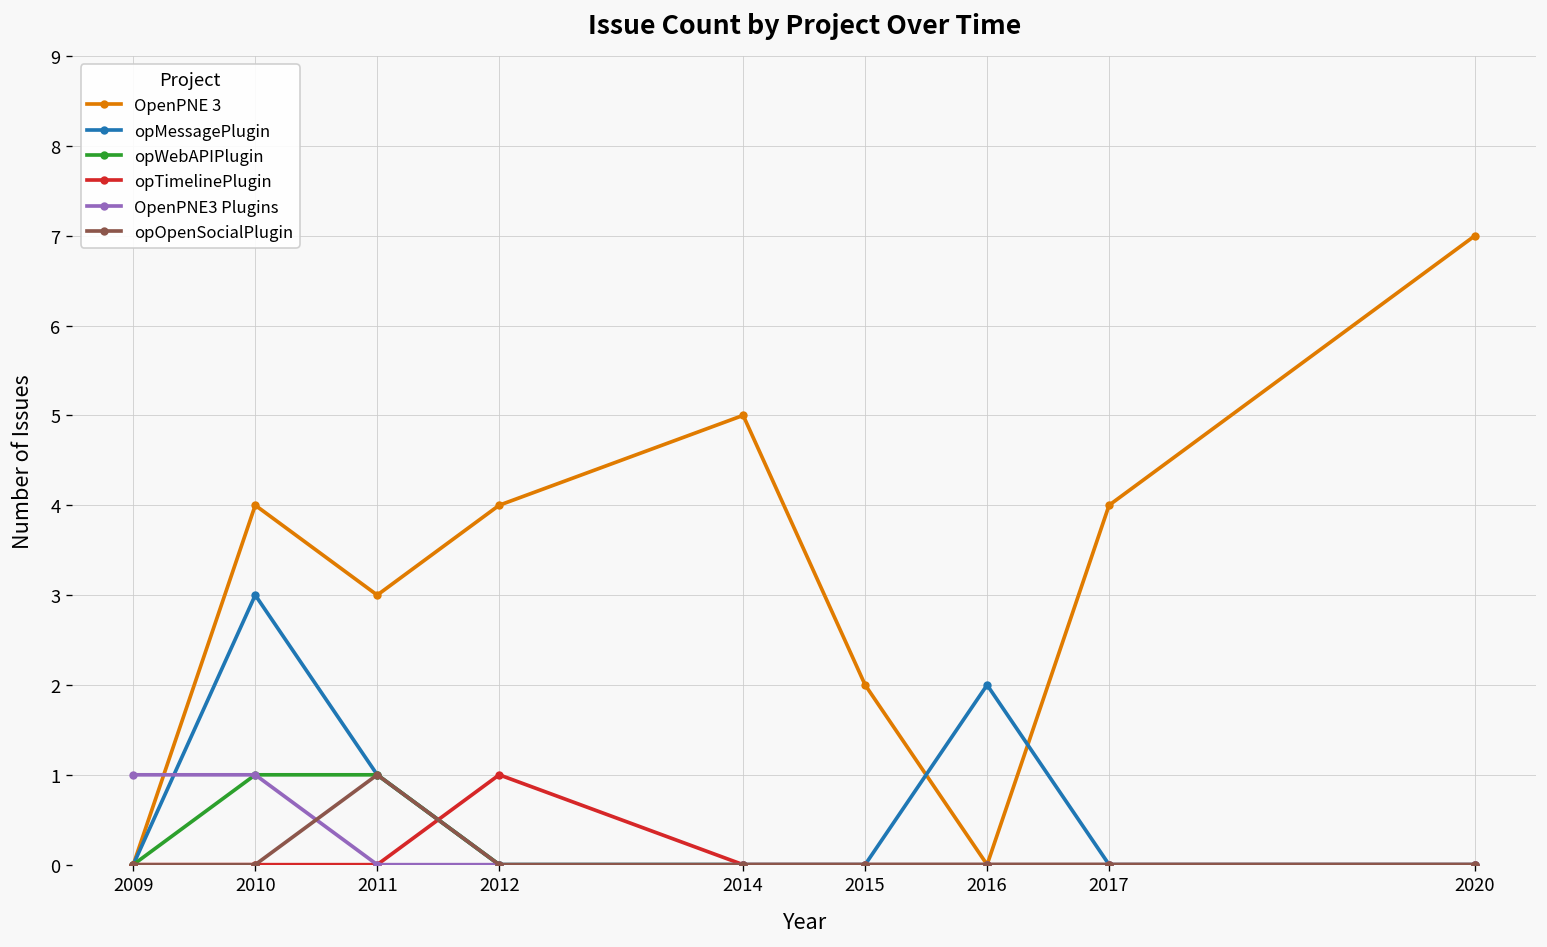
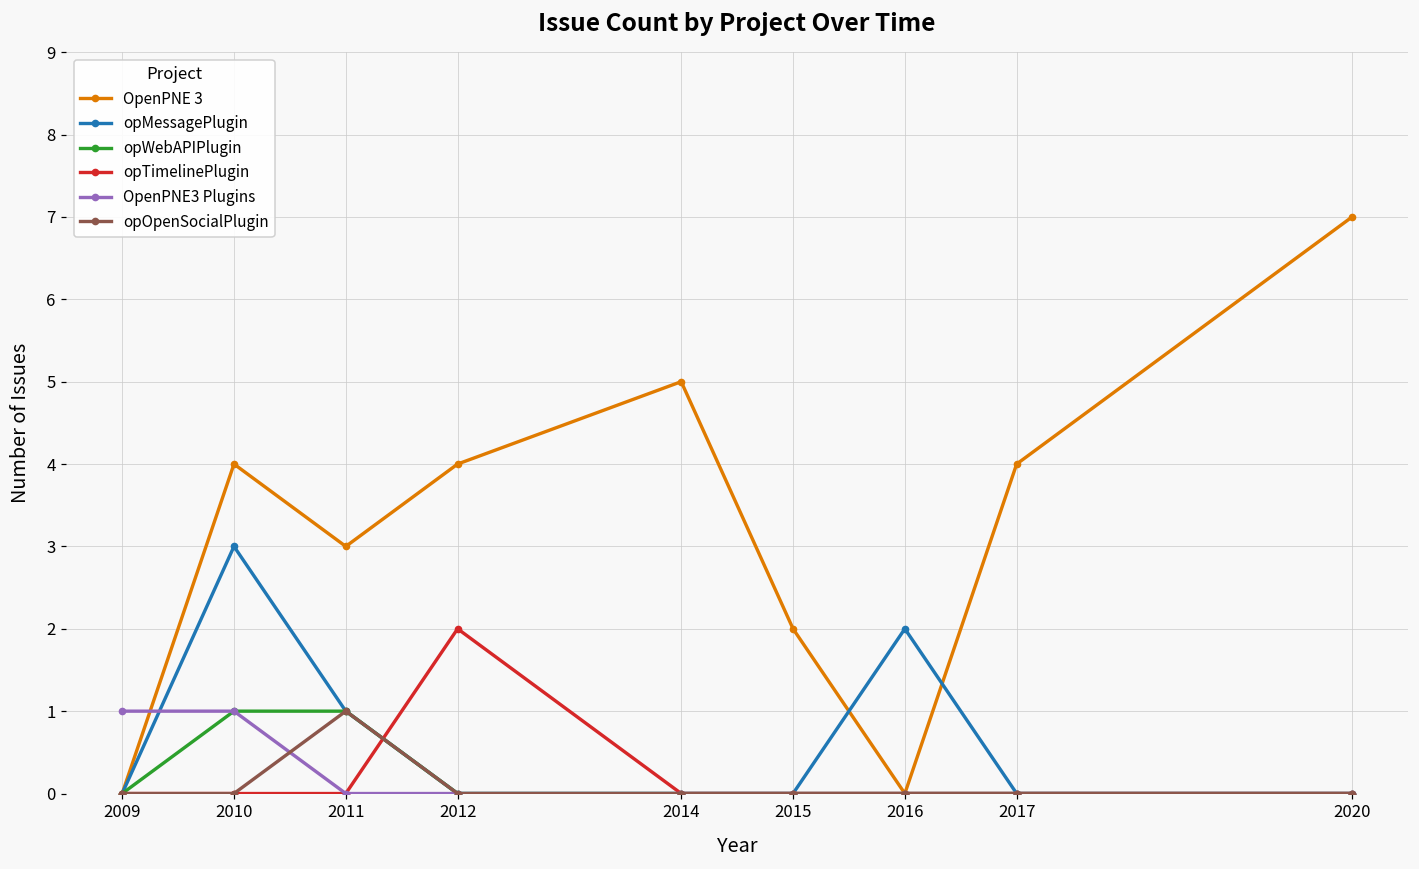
opTimelinePlugin, 2012: 1 -> 2
